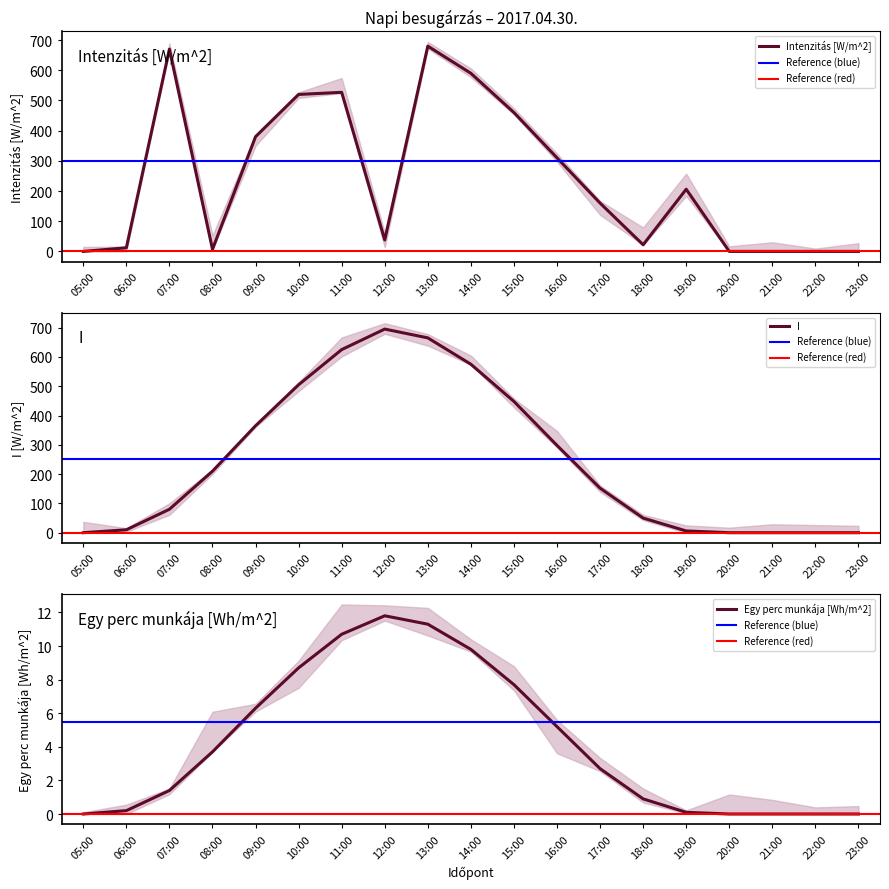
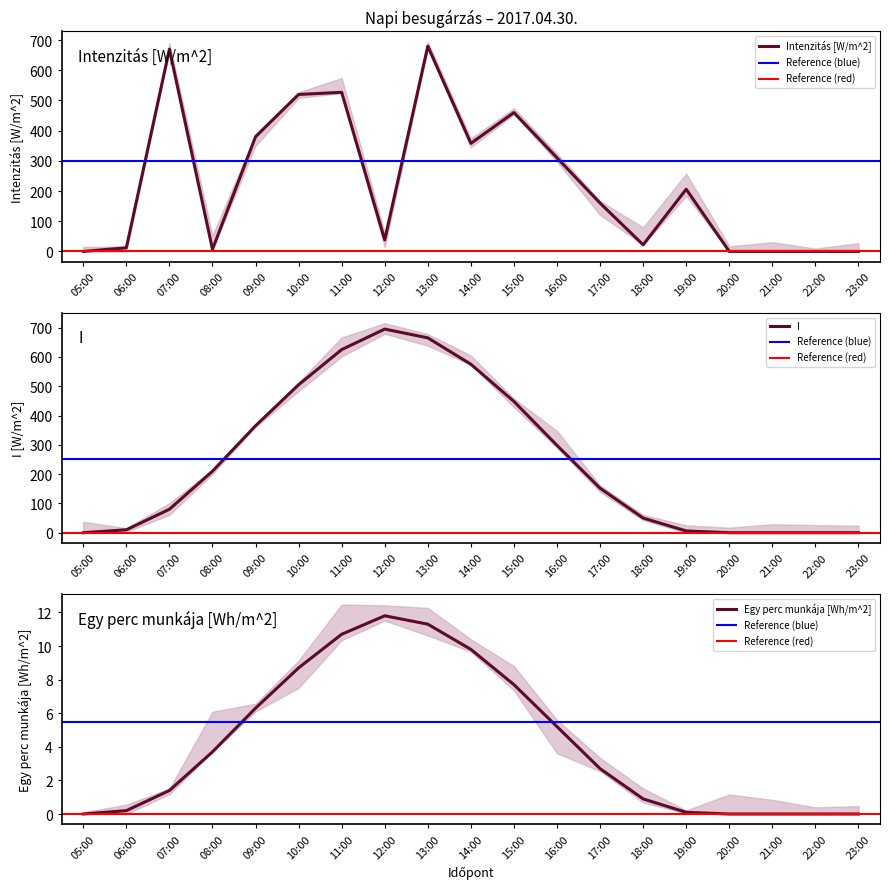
Napi besugárzás – 2017.04.30., Intenzitás [W/m^2], 14:00: 590 -> 360
